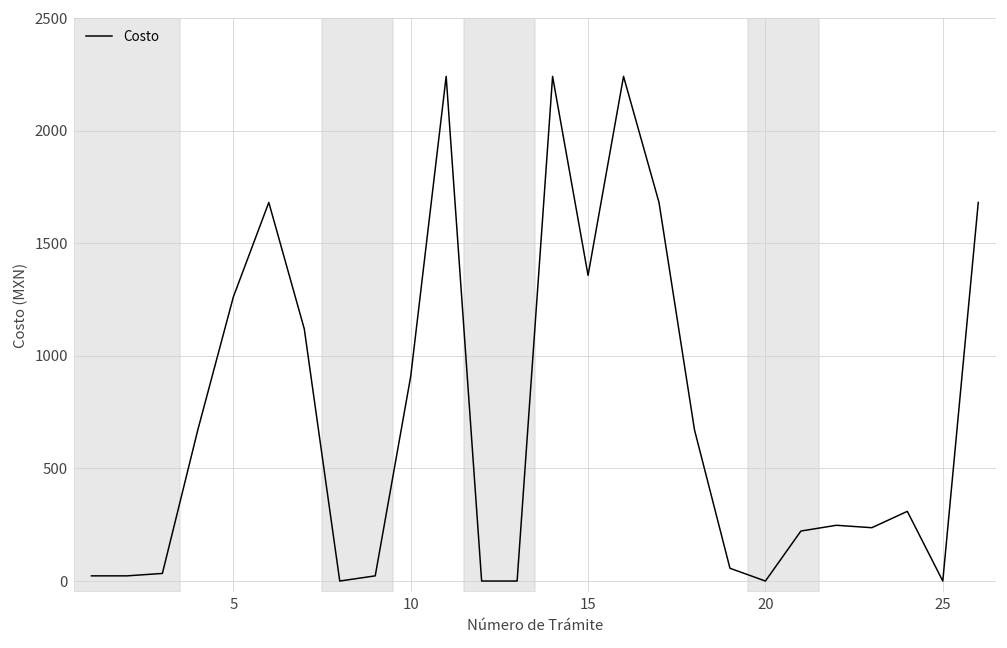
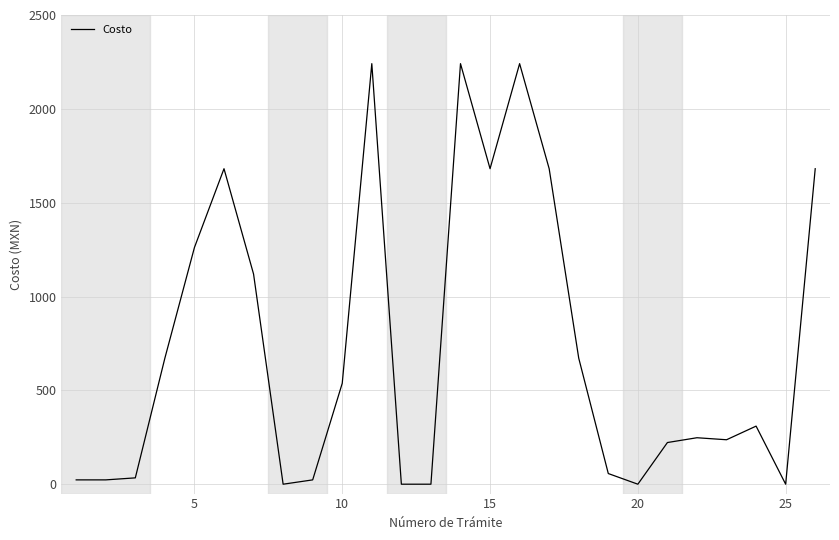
10: 910 -> 540
15: 1360 -> 1680
